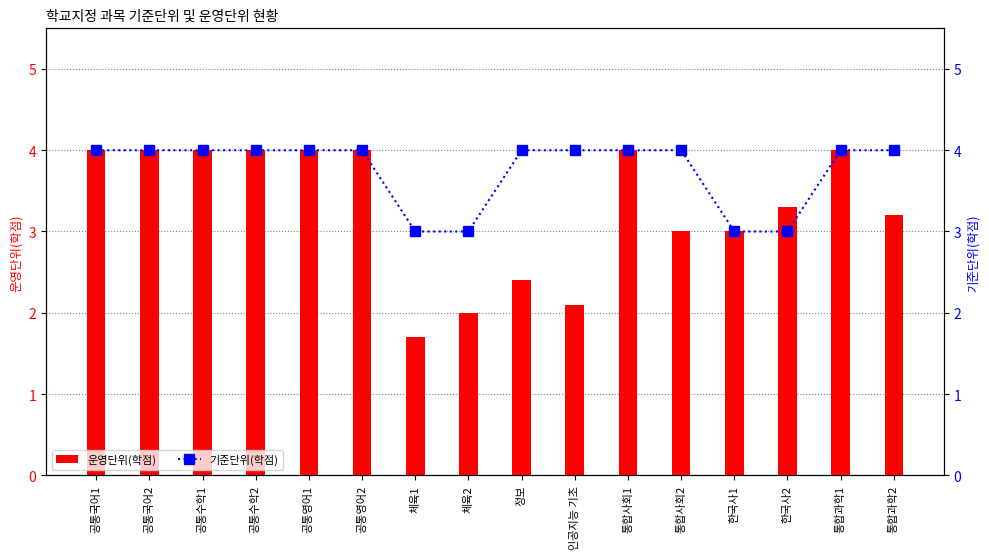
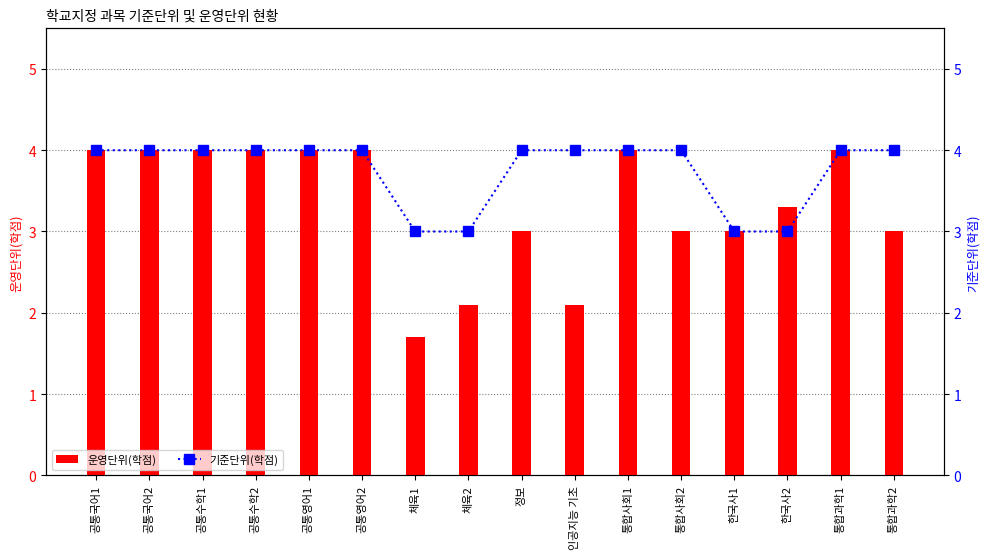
운영단위(학점), 체육2: 2.0 -> 2.1
운영단위(학점), 정보: 2.4 -> 3.0
운영단위(학점), 통합과학2: 3.2 -> 3.0
